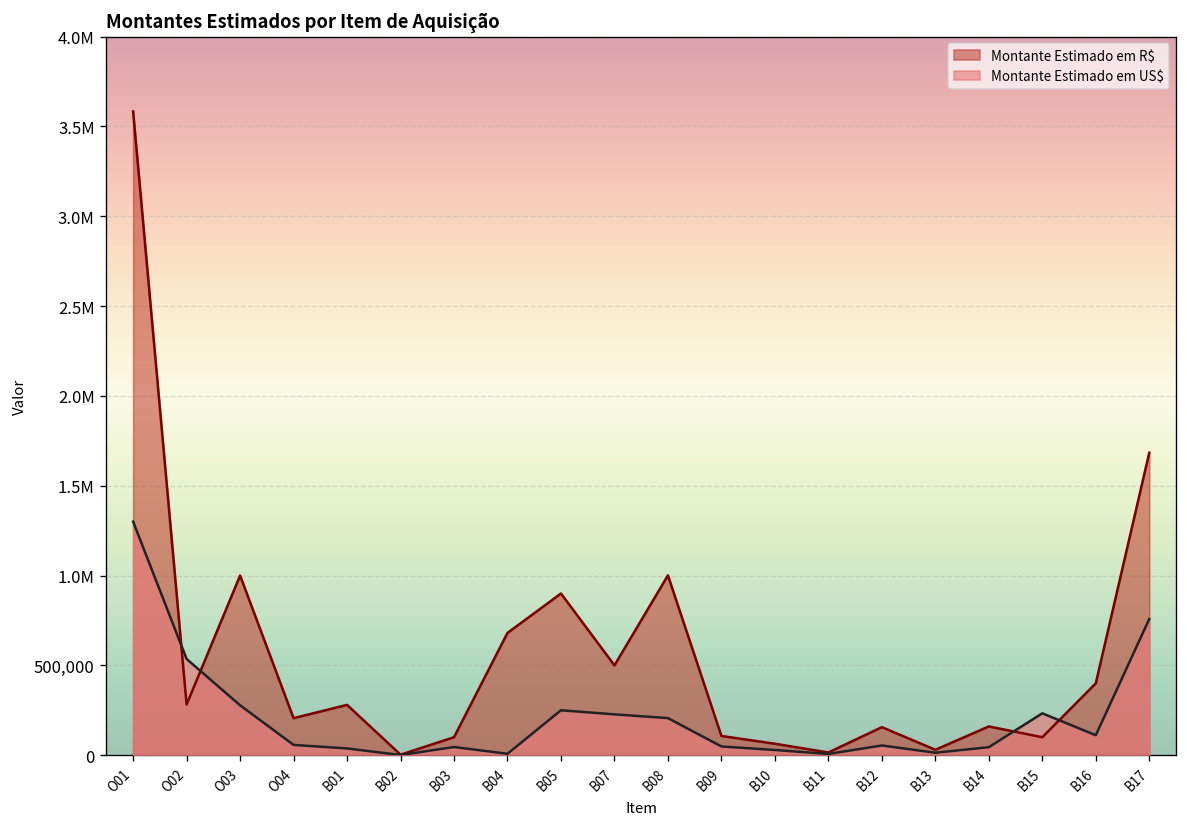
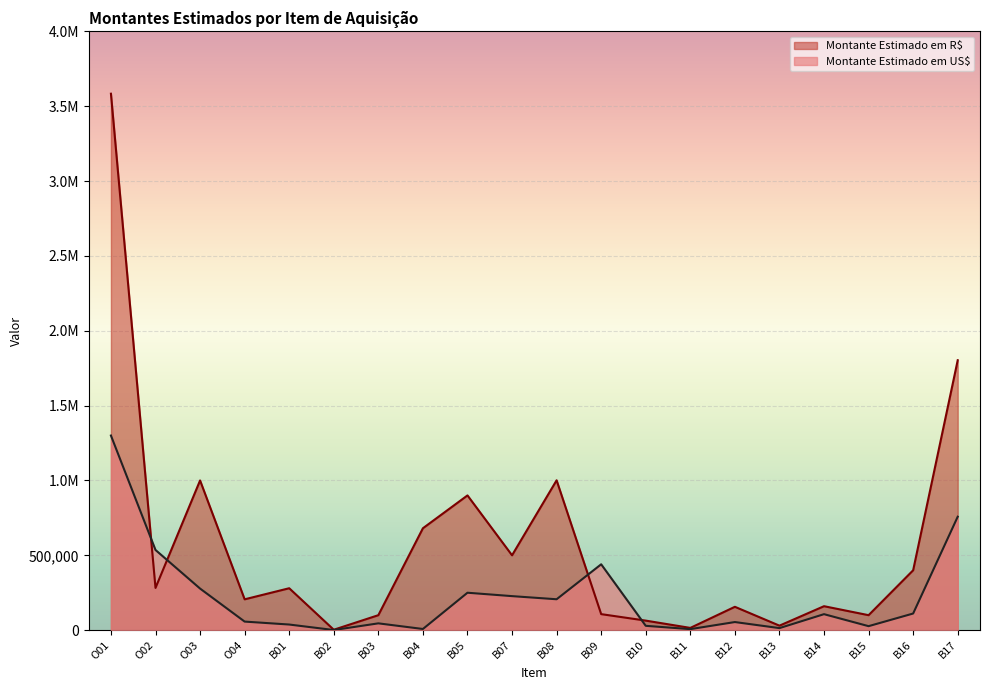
Montante Estimado em US$, B09: 50,000 -> 440,000
Montante Estimado em US$, B14: 40,000 -> 110,000
Montante Estimado em US$, B15: 230,000 -> 30,000
Montante Estimado em R$, B17: 1,680,000 -> 1,800,000
